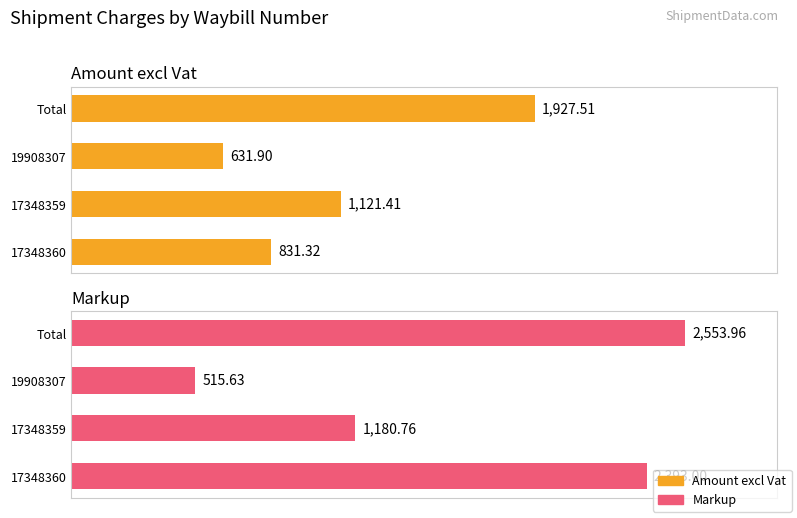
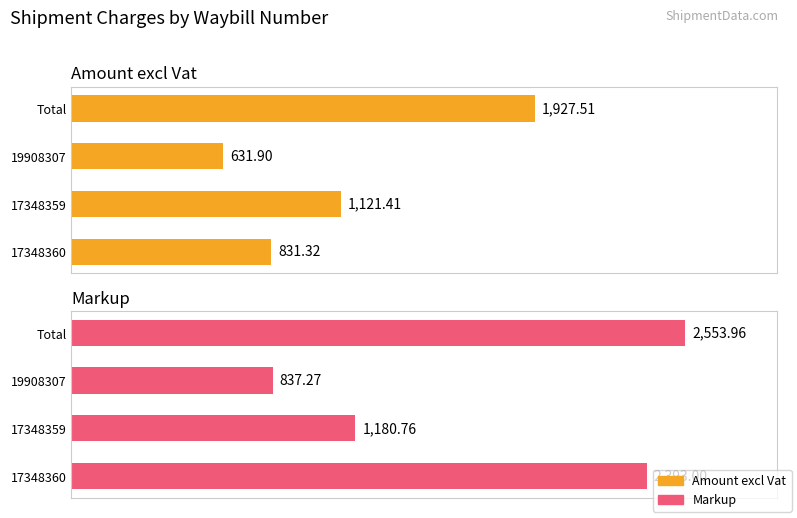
Markup, 19908307: 515.63 -> 837.27
